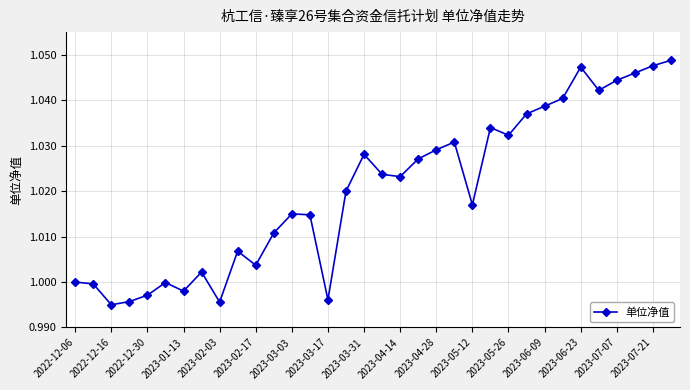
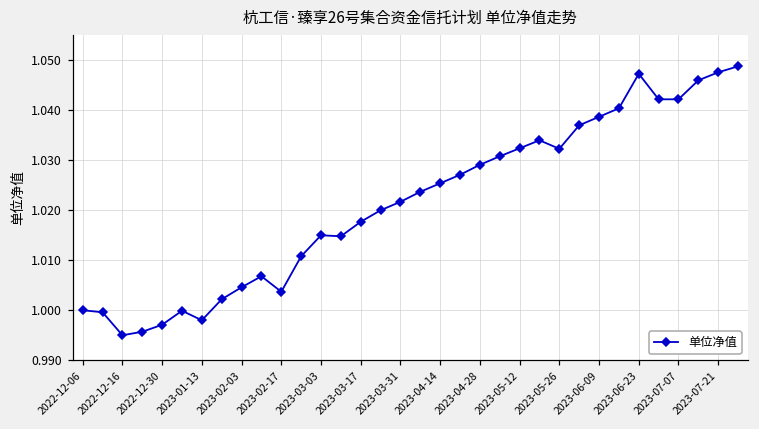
2023-02-03: 0.996 -> 1.005
2023-03-17: 0.996 -> 1.018
2023-03-31: 1.028 -> 1.022
2023-04-14: 1.023 -> 1.025
2023-05-12: 1.017 -> 1.032
2023-07-07: 1.044 -> 1.042
